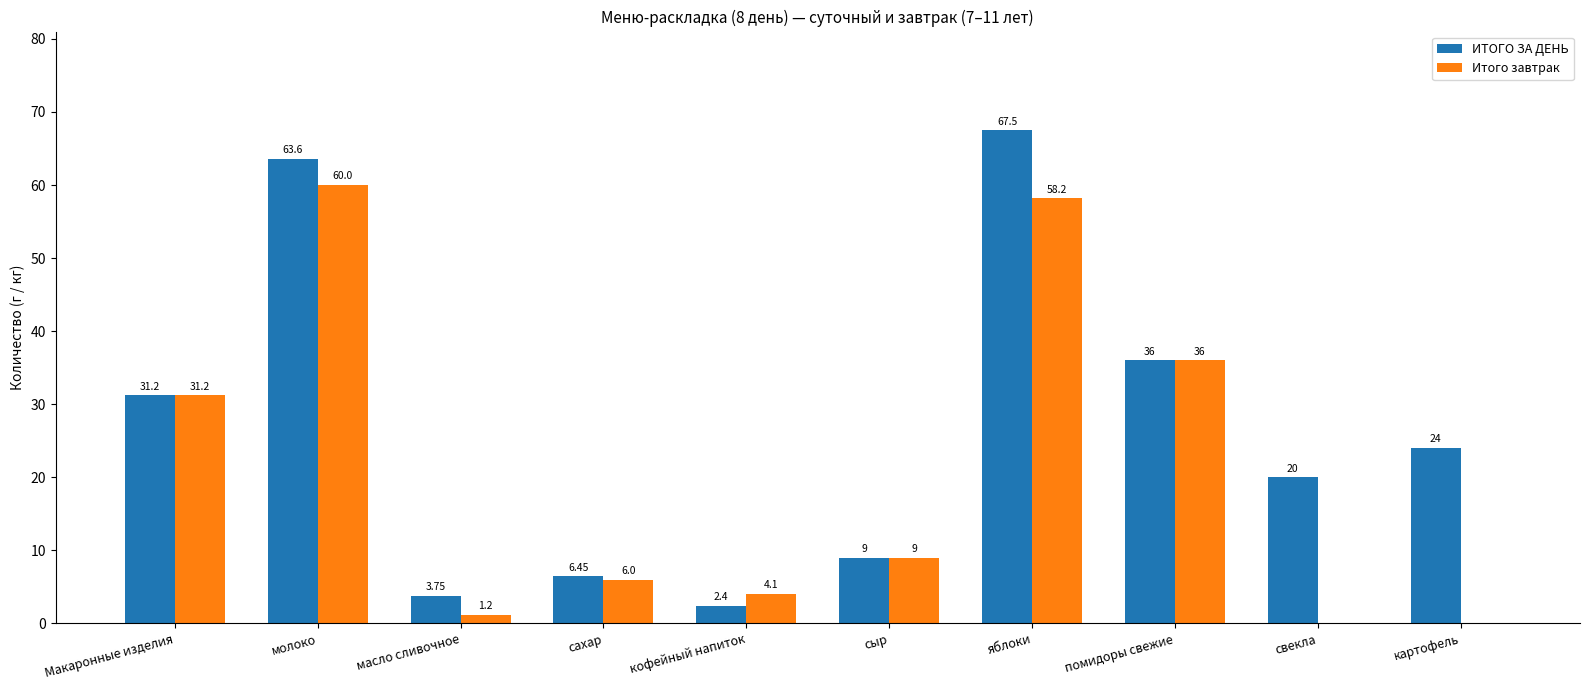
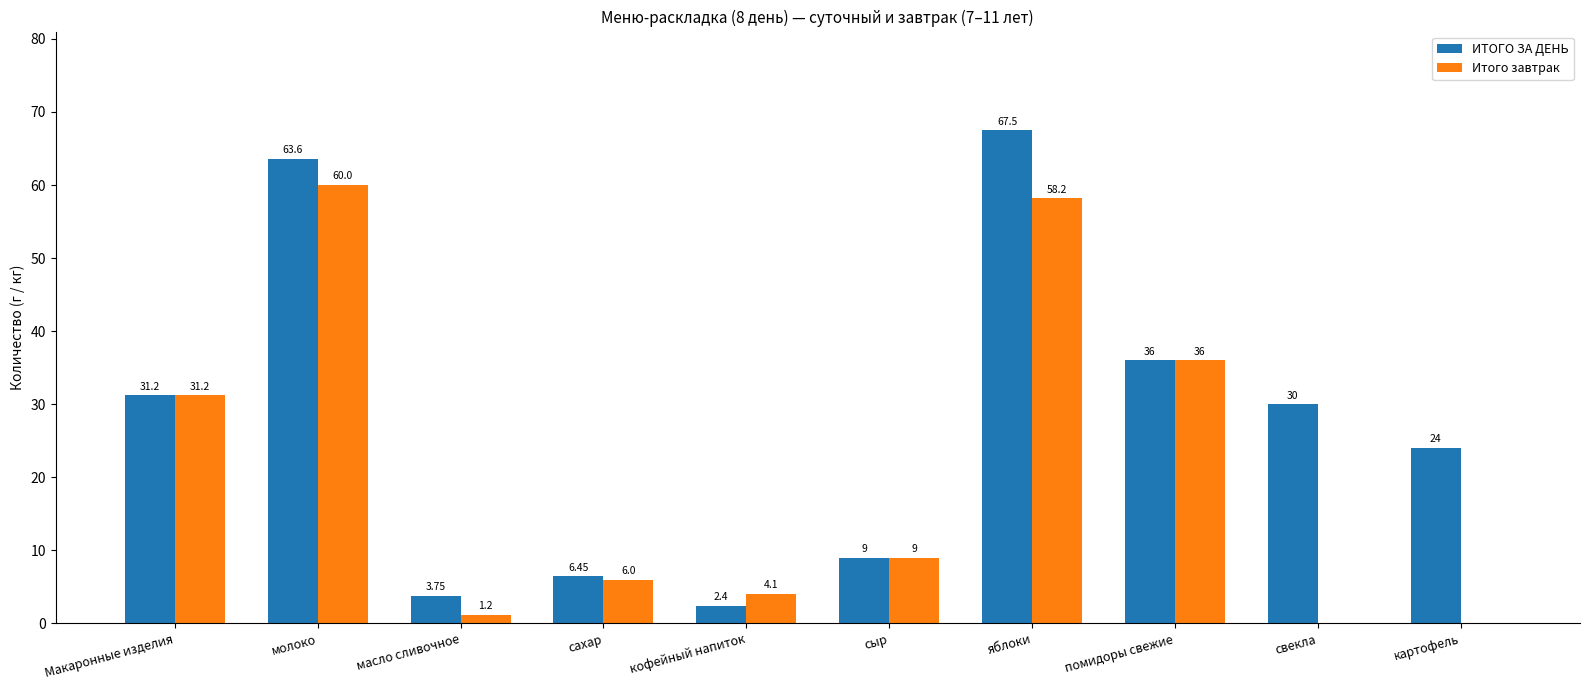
ИТОГО ЗА ДЕНЬ, свекла: 20 -> 30
